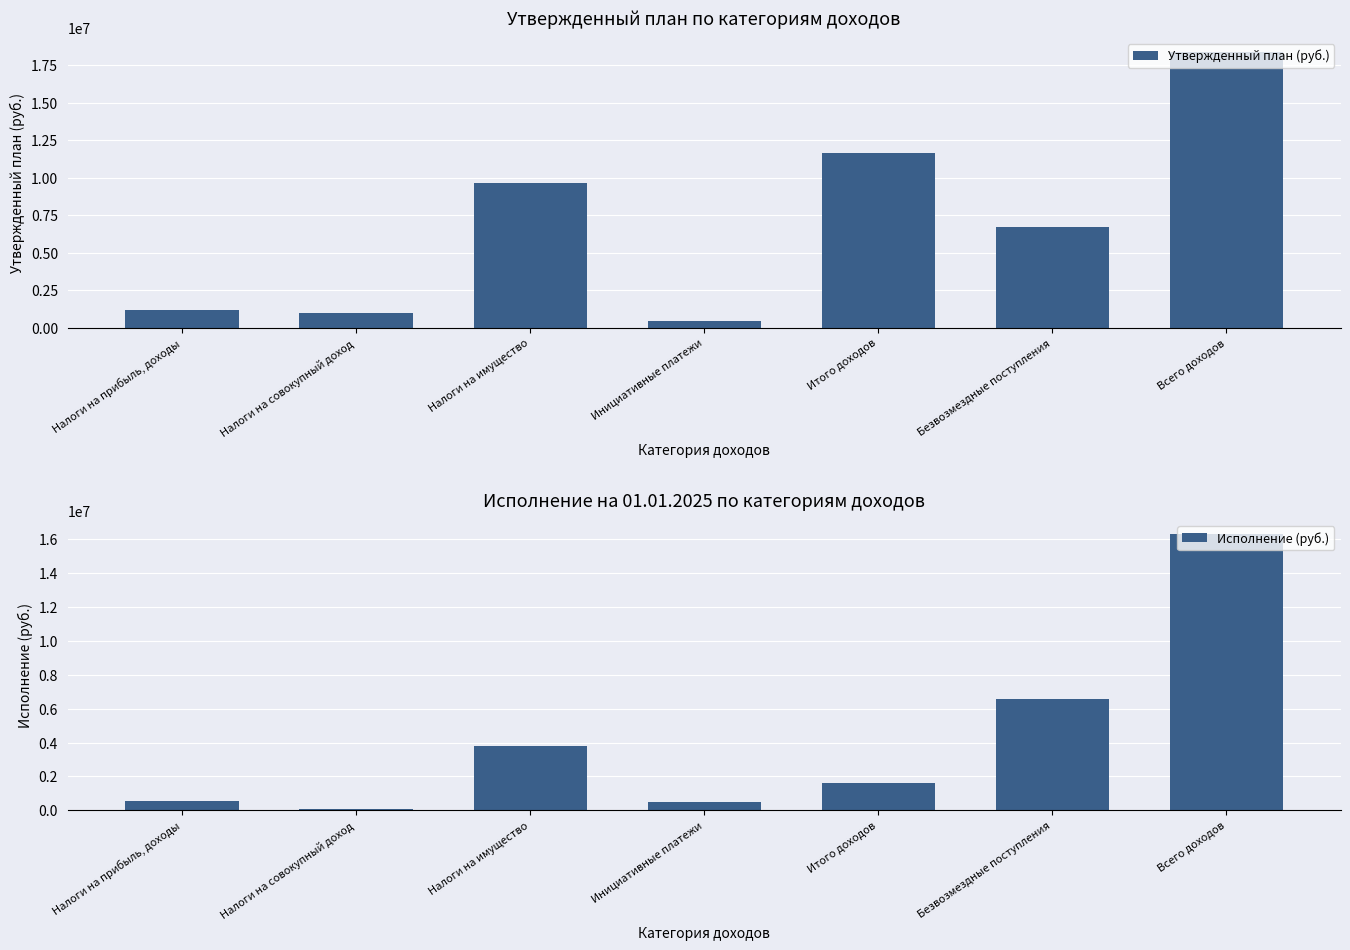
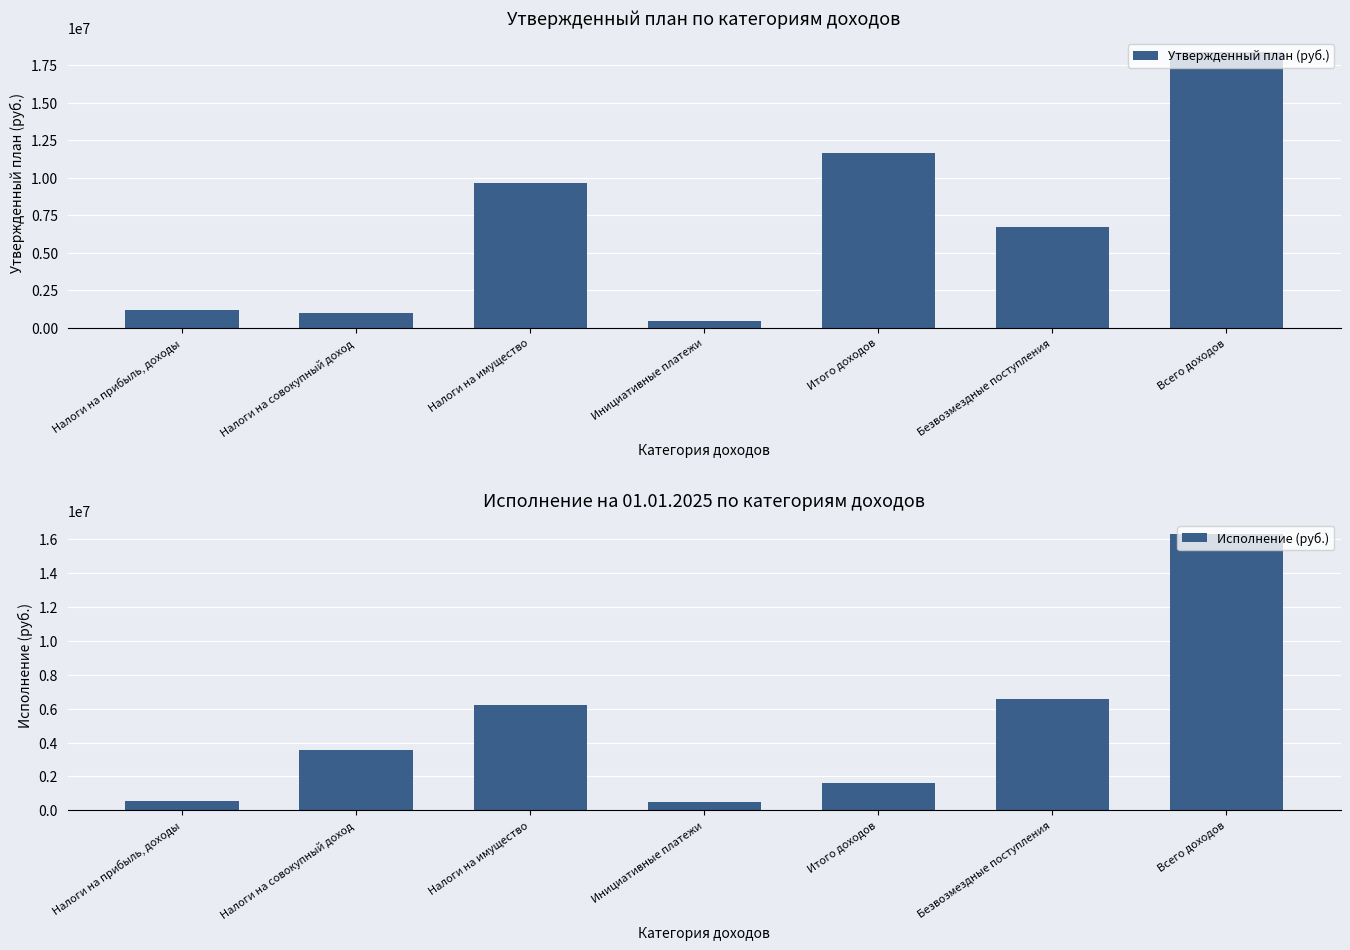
Исполнение на 01.01.2025 по категориям доходов, Налоги на совокупный доход: 100000 -> 3500000
Исполнение на 01.01.2025 по категориям доходов, Налоги на имущество: 3800000 -> 6200000
